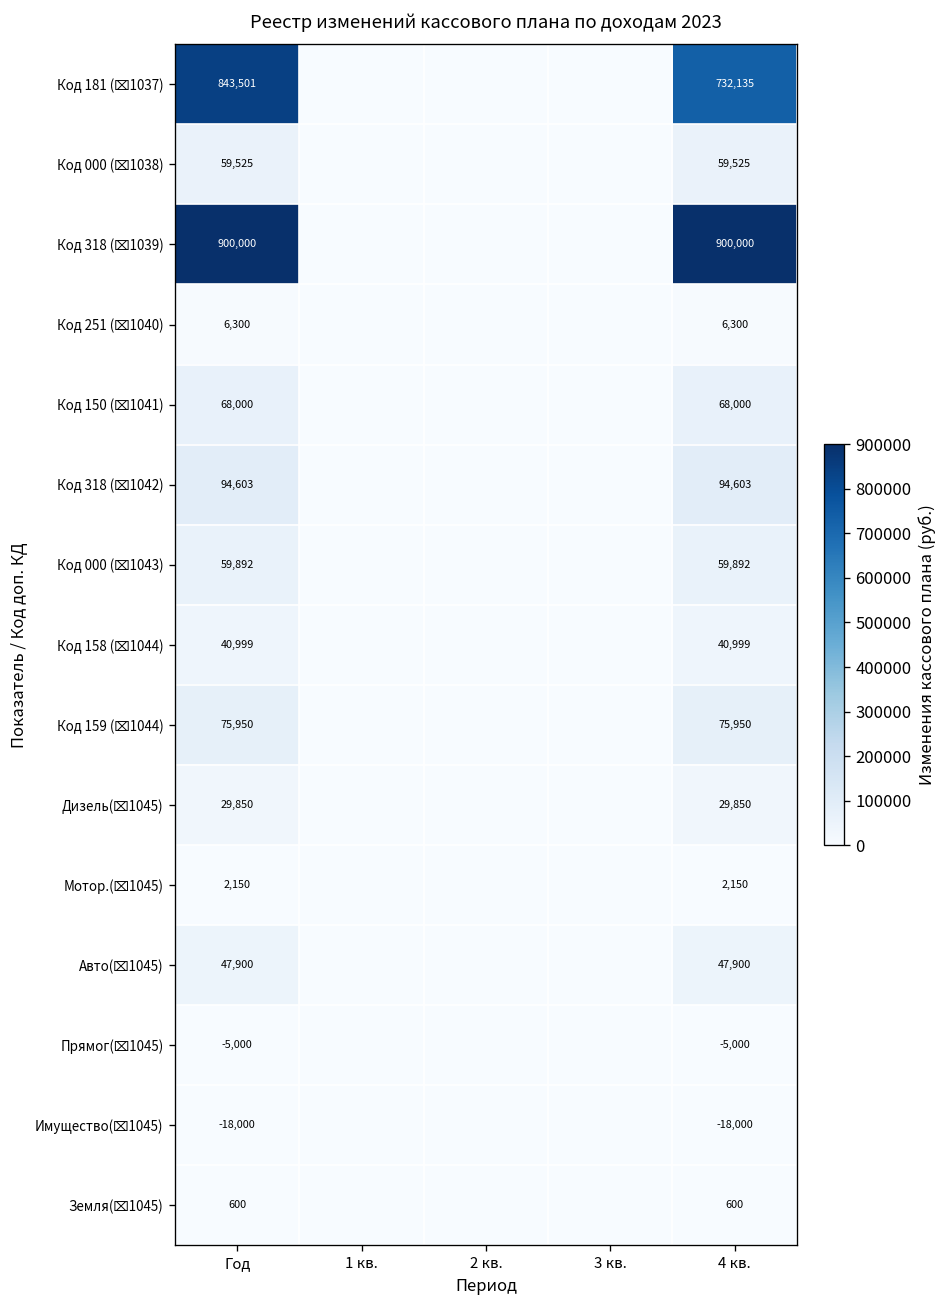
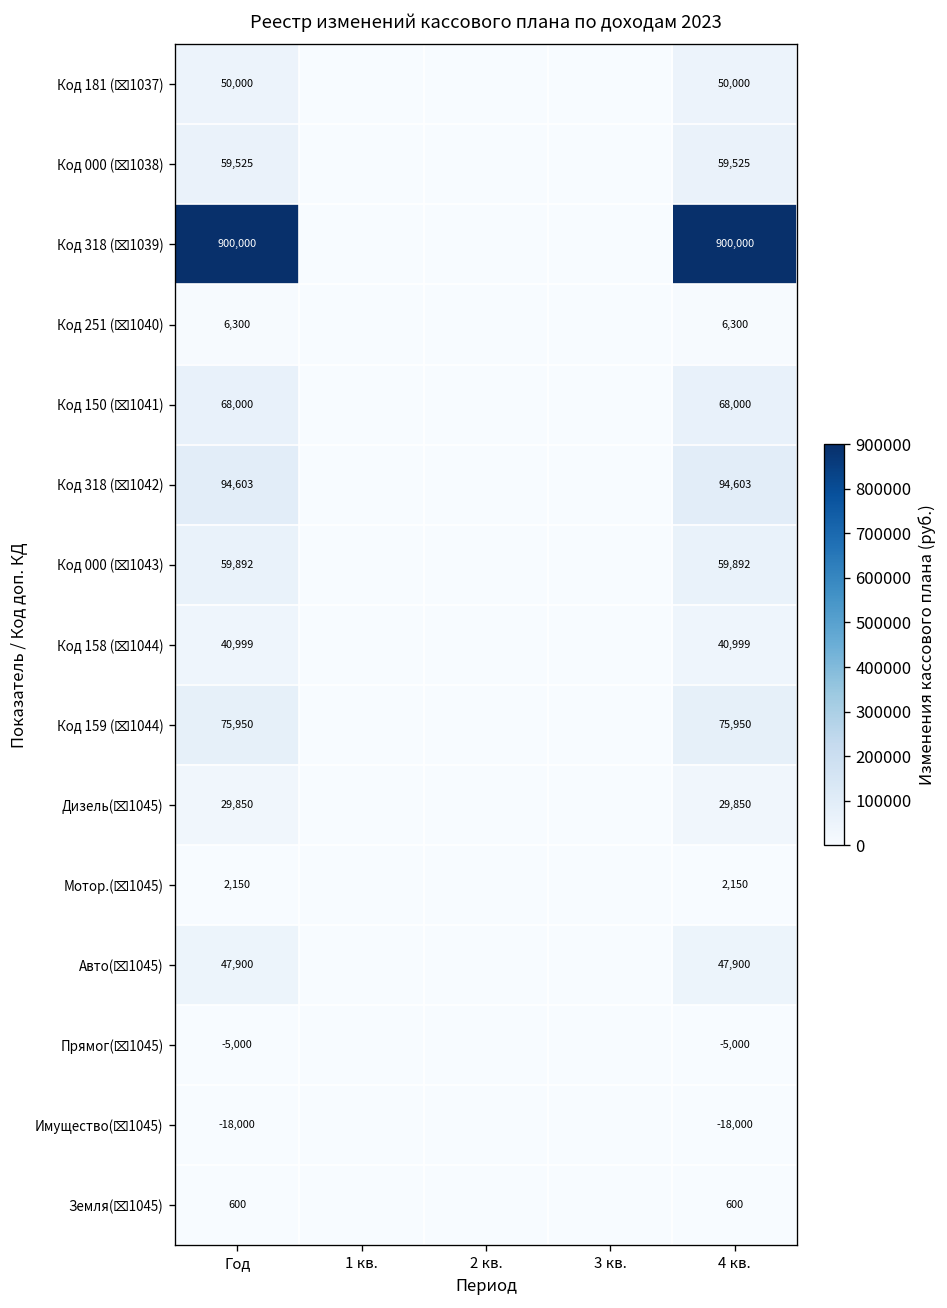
Код 181 (⌧1037), Год: 843,501 -> 50,000
Код 181 (⌧1037), 4 кв.: 732,135 -> 50,000
